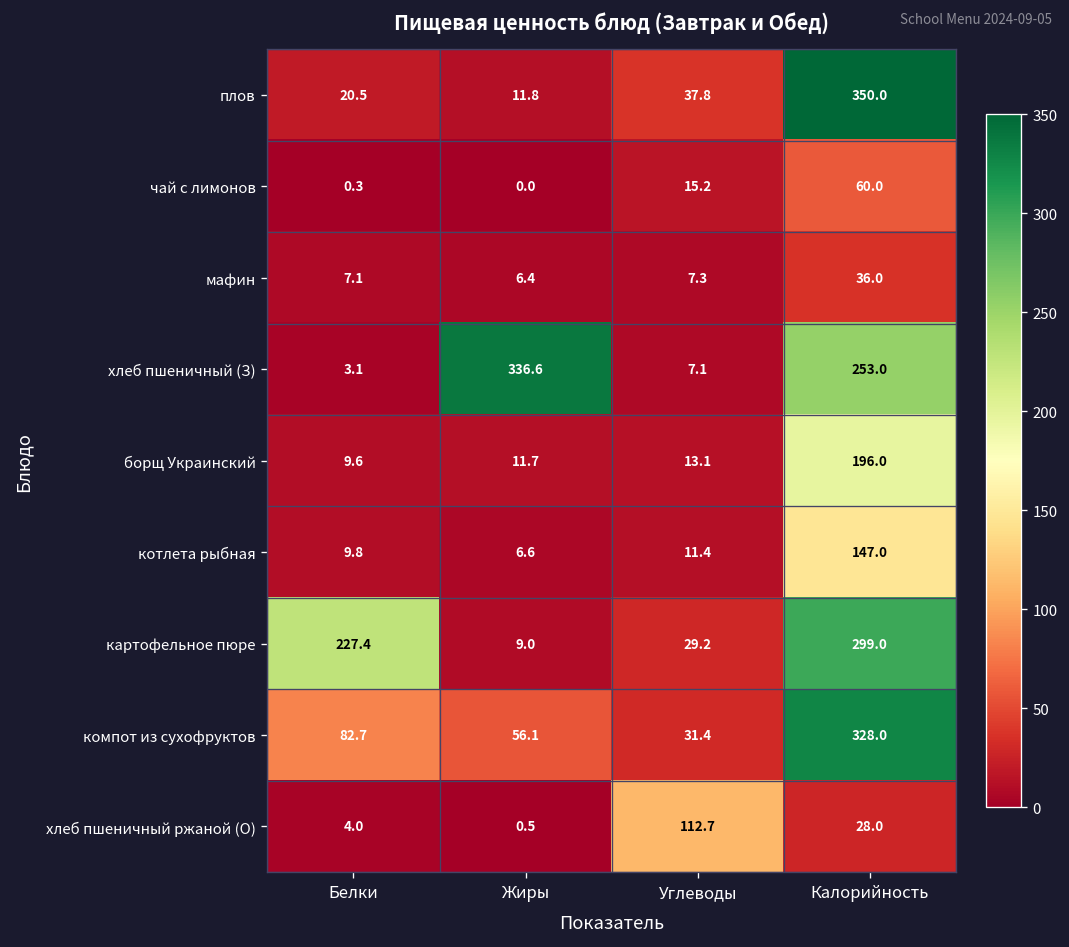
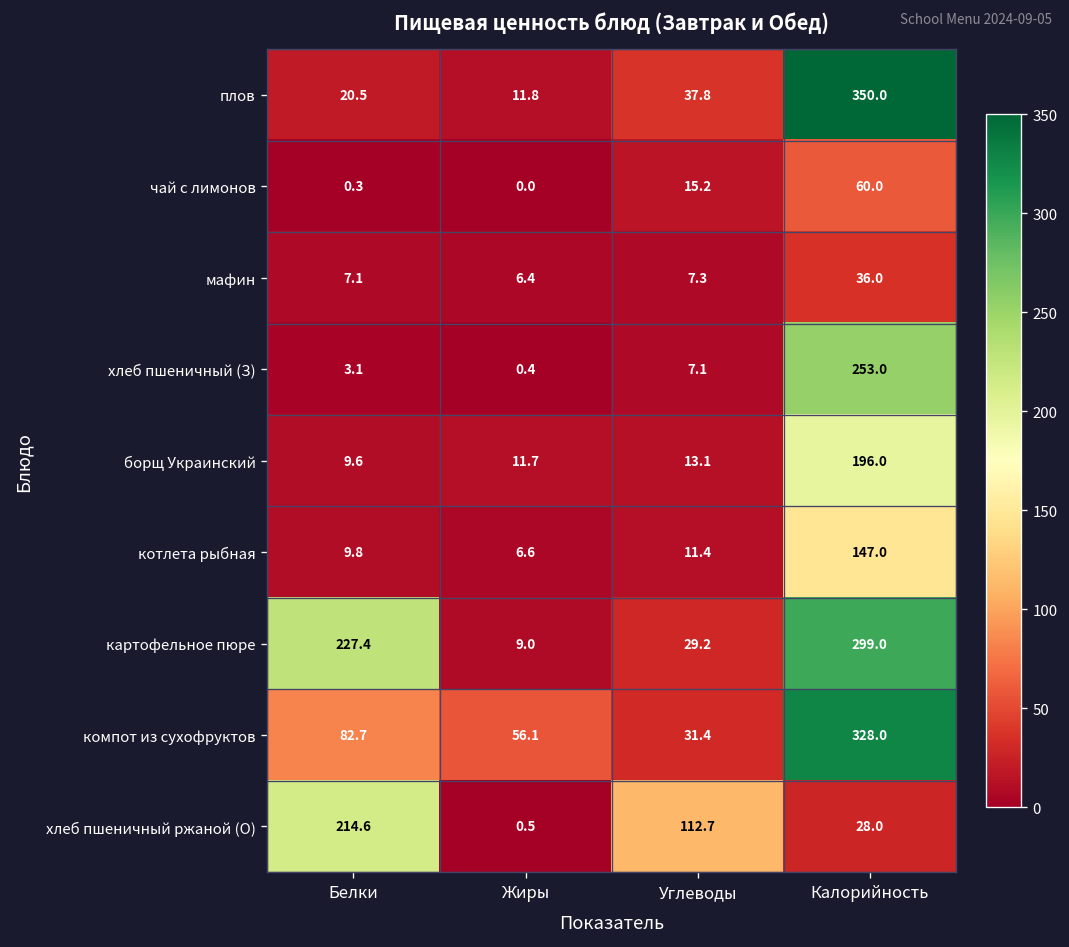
хлеб пшеничный (З), Жиры: 336.6 -> 0.4
хлеб пшеничный ржаной (О), Белки: 4.0 -> 214.6
